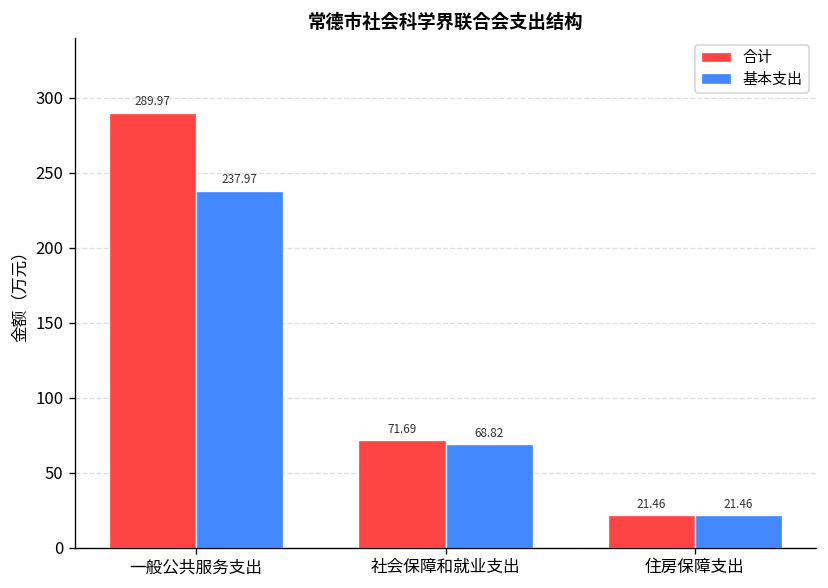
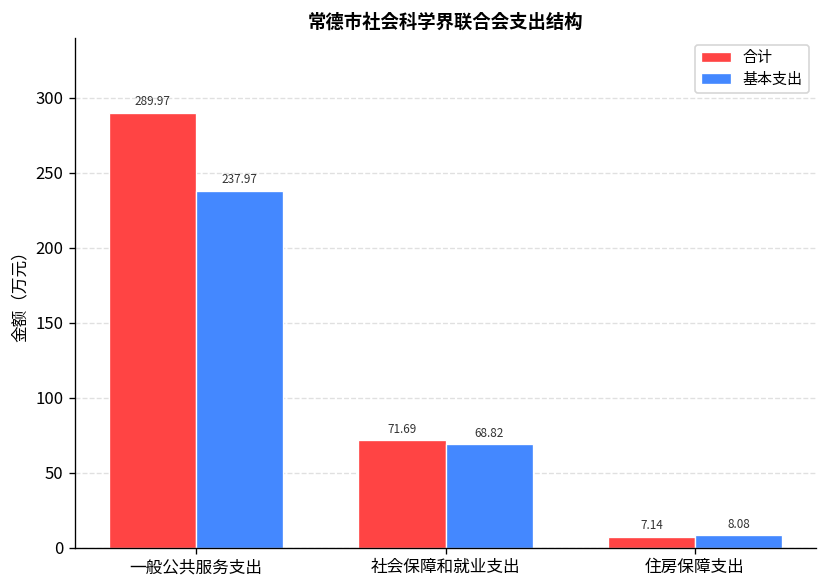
合计, 住房保障支出: 21.46 -> 7.14
基本支出, 住房保障支出: 21.46 -> 8.08
